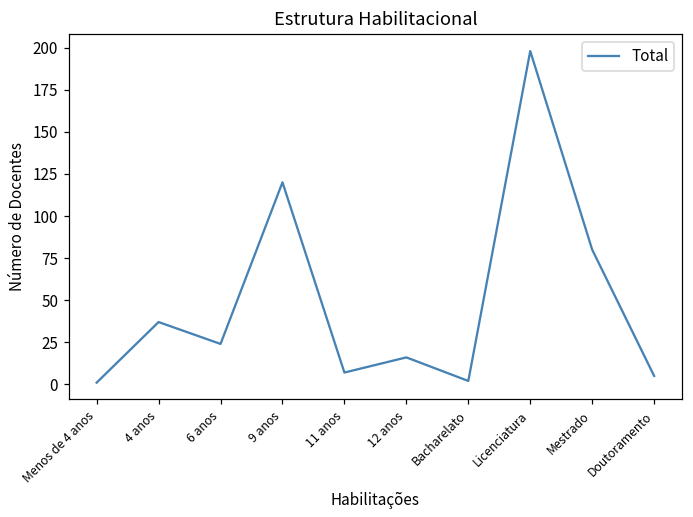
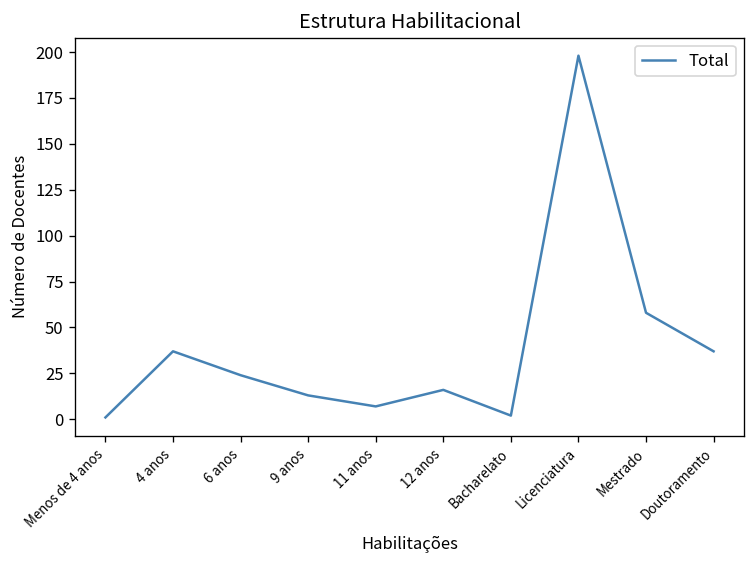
9 anos: 120 -> 13
Mestrado: 80 -> 58
Doutoramento: 5 -> 37
